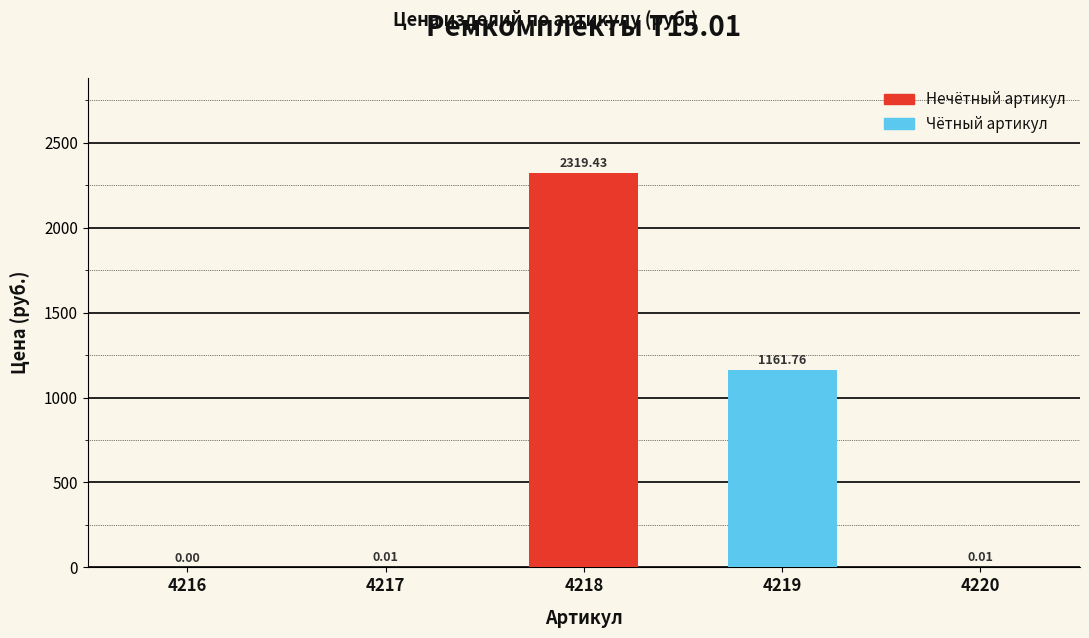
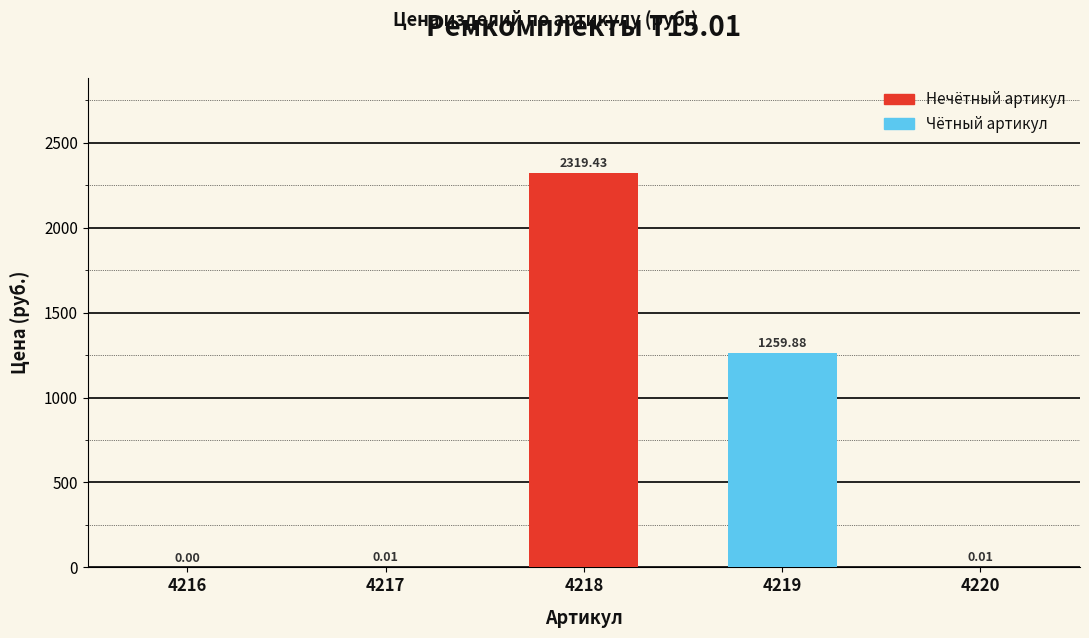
4219: 1161.76 -> 1259.88
